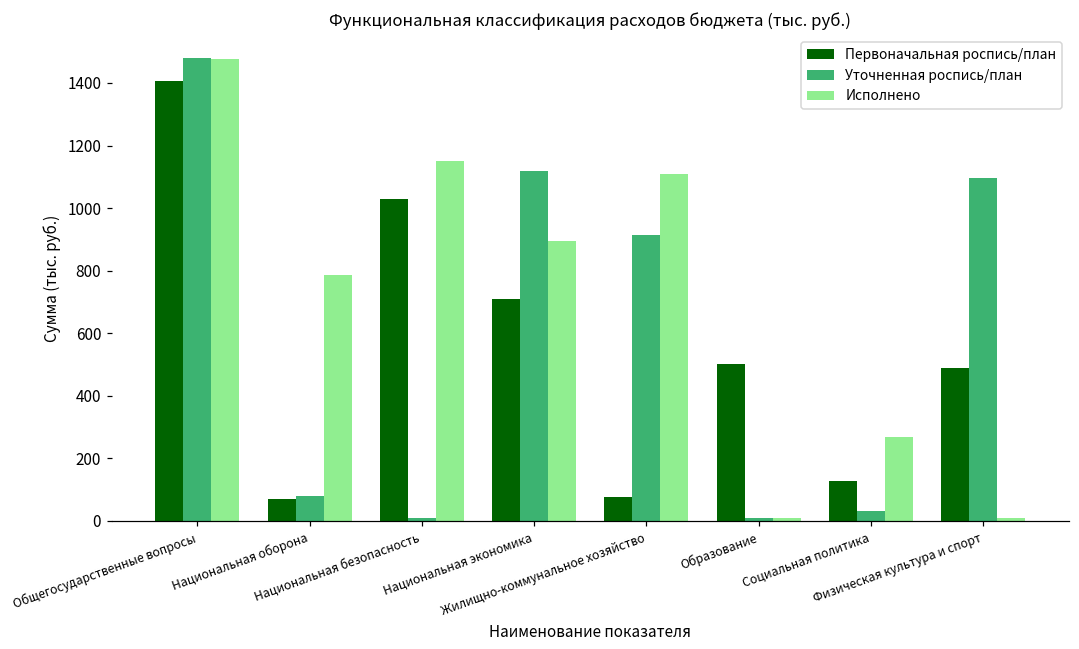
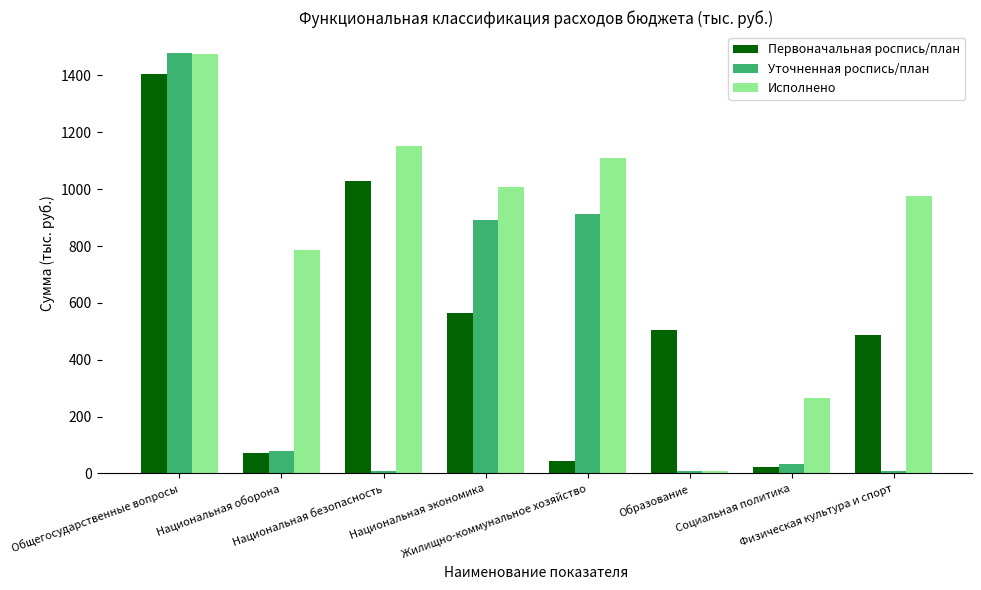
Первоначальная роспись/план, Национальная экономика: 710 -> 560
Уточненная роспись/план, Национальная экономика: 1120 -> 890
Исполнено, Национальная экономика: 890 -> 1010
Первоначальная роспись/план, Жилищно-коммунальное хозяйство: 80 -> 40
Первоначальная роспись/план, Социальная политика: 130 -> 20
Уточненная роспись/план, Физическая культура и спорт: 1100 -> 10
Исполнено, Физическая культура и спорт: 10 -> 980
